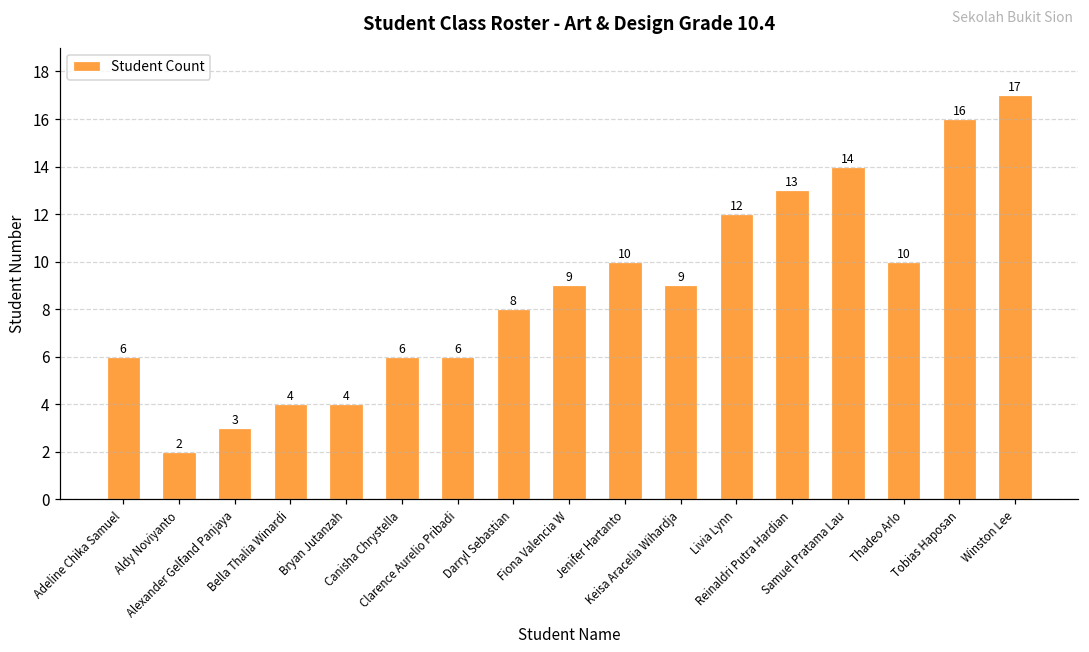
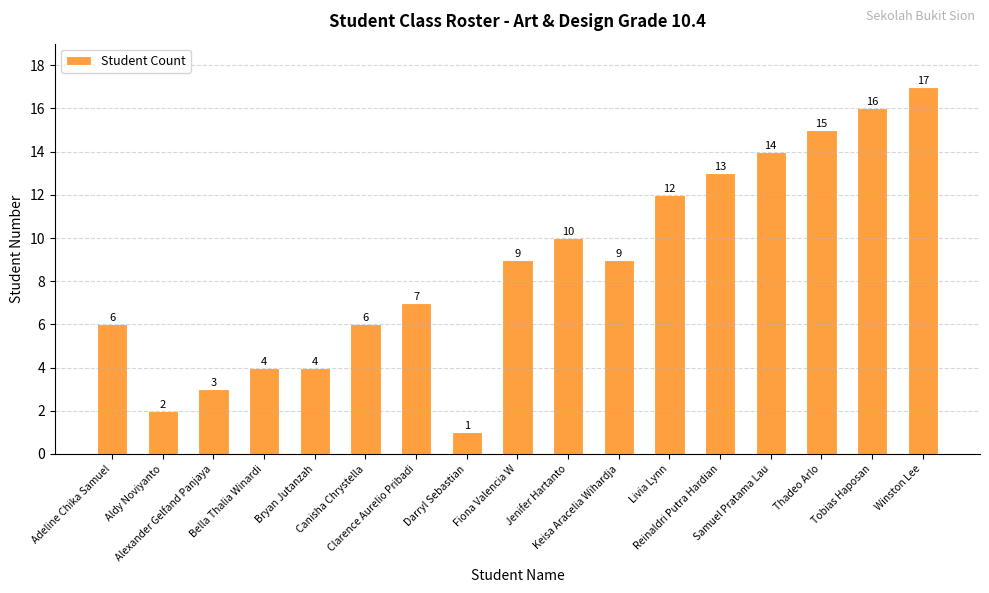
Clarence Aurelio Pribadi: 6 -> 7
Darryl Sebastian: 8 -> 1
Thadeo Arlo: 10 -> 15
